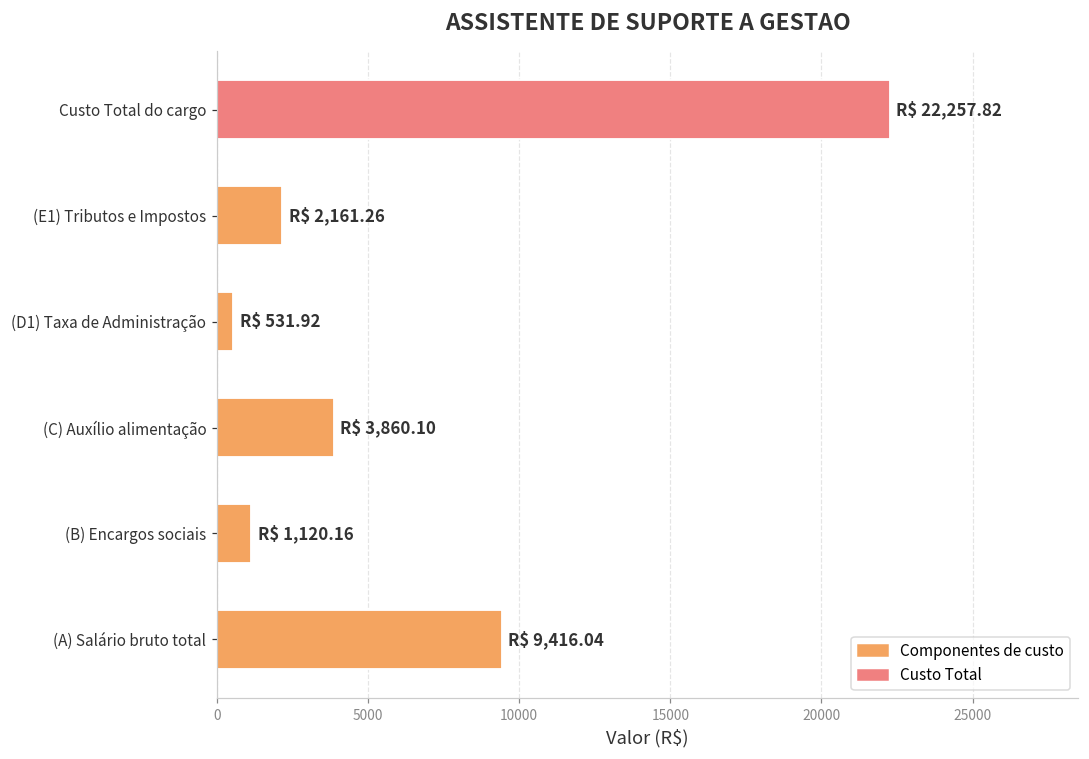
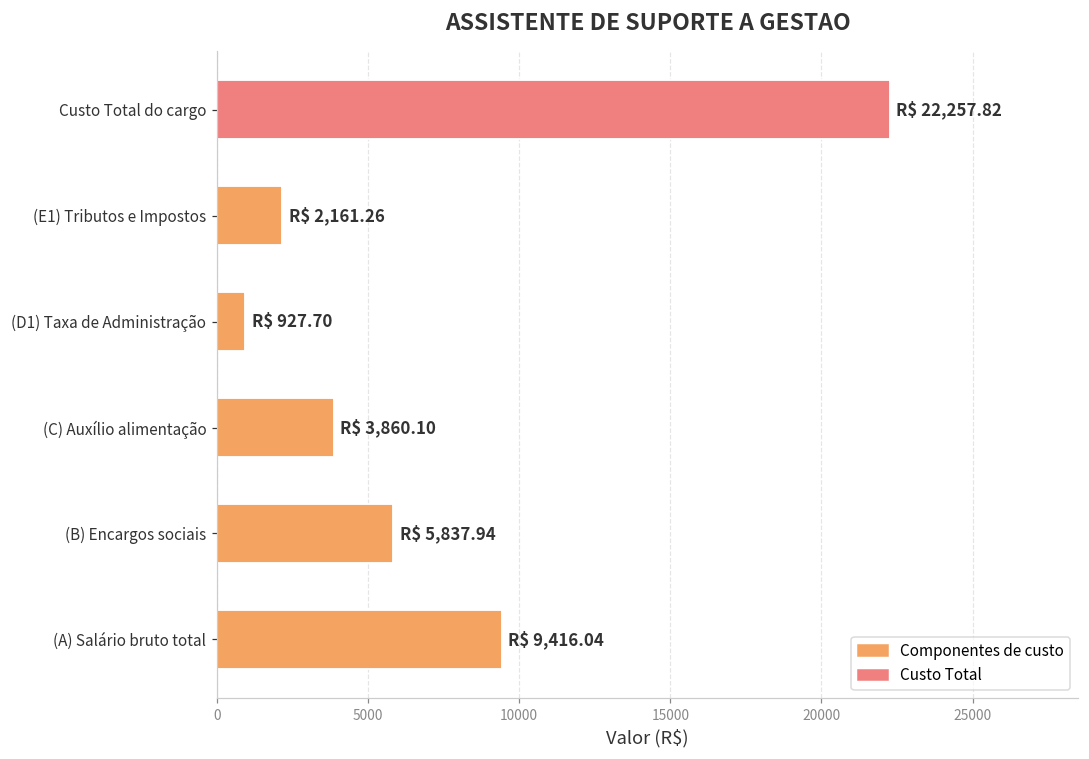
(D1) Taxa de Administração: 531.92 -> 927.70
(B) Encargos sociais: 1,120.16 -> 5,837.94
